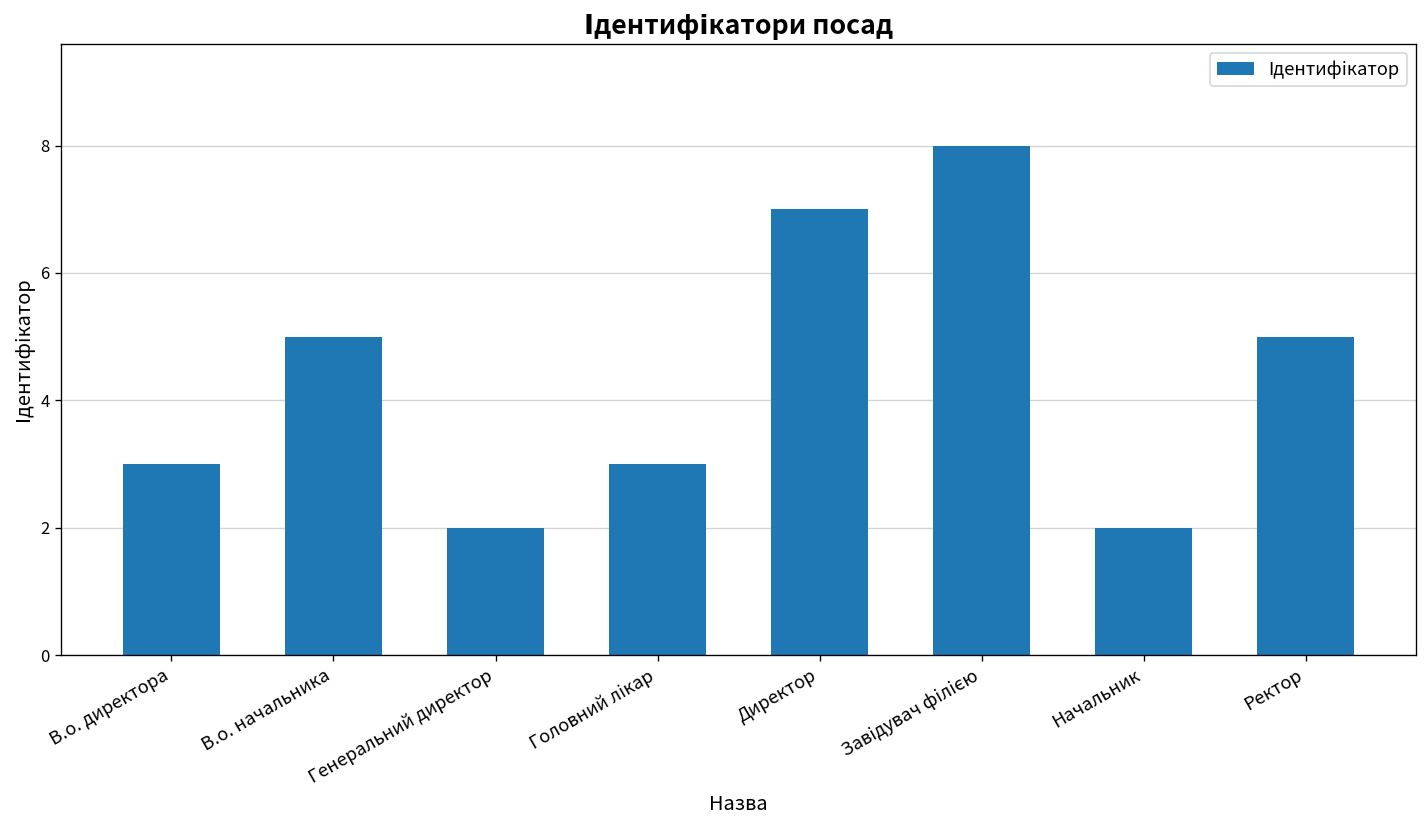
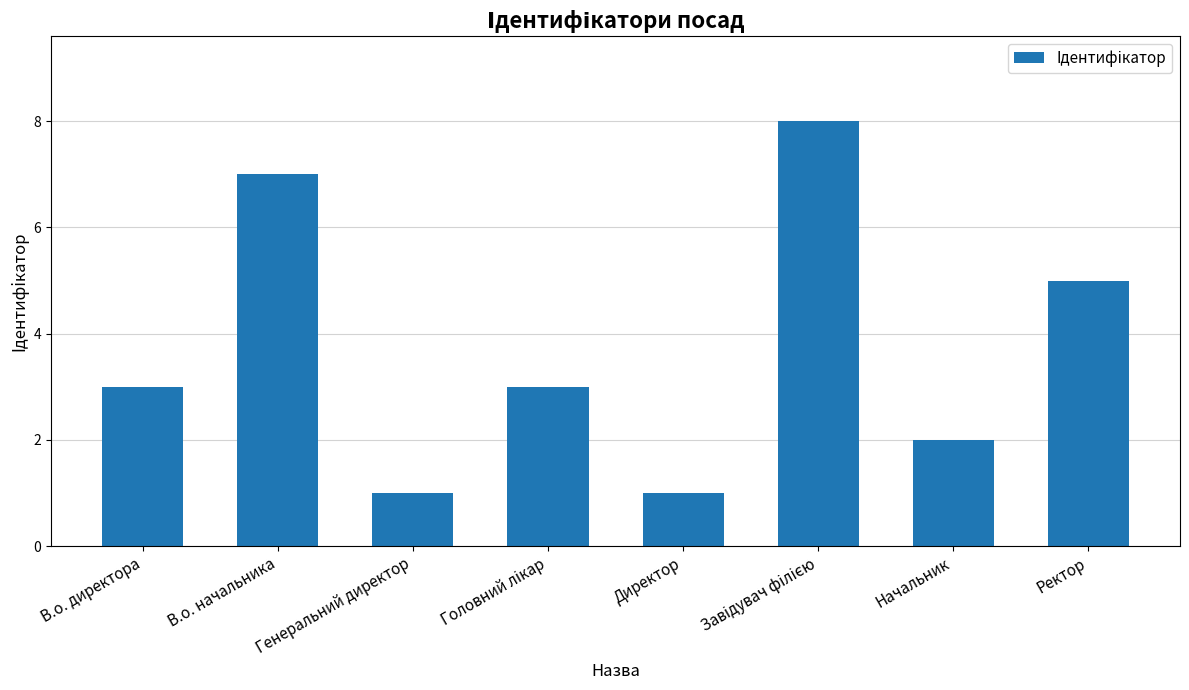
В.о. начальника: 5 -> 7
Генеральний директор: 2 -> 1
Директор: 7 -> 1
